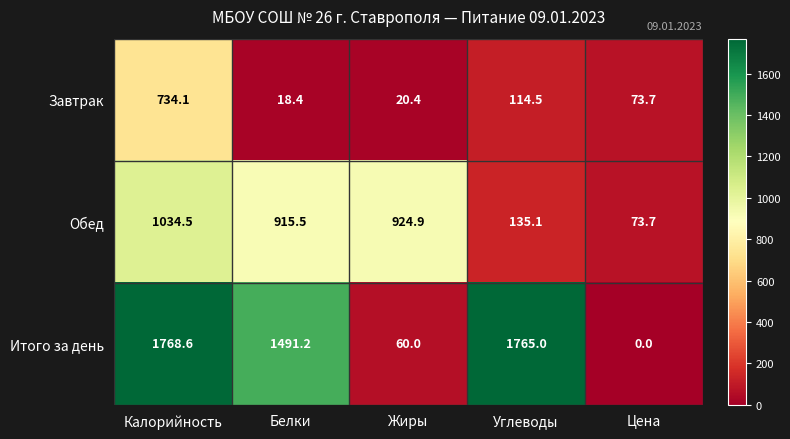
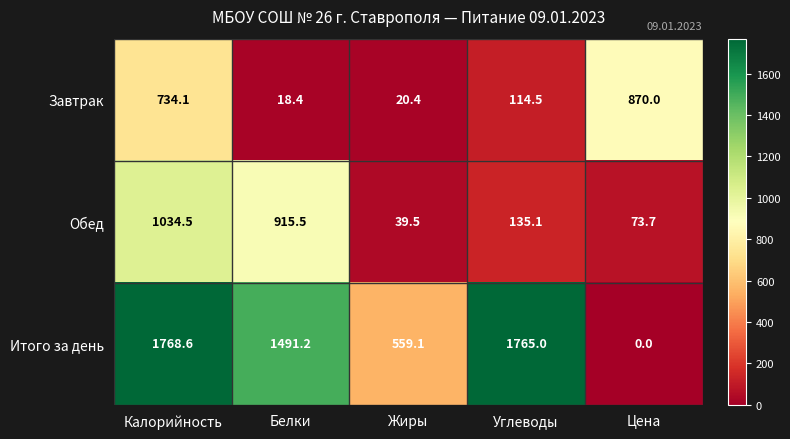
Завтрак, Цена: 73.7 -> 870.0
Обед, Жиры: 924.9 -> 39.5
Итого за день, Жиры: 60.0 -> 559.1
